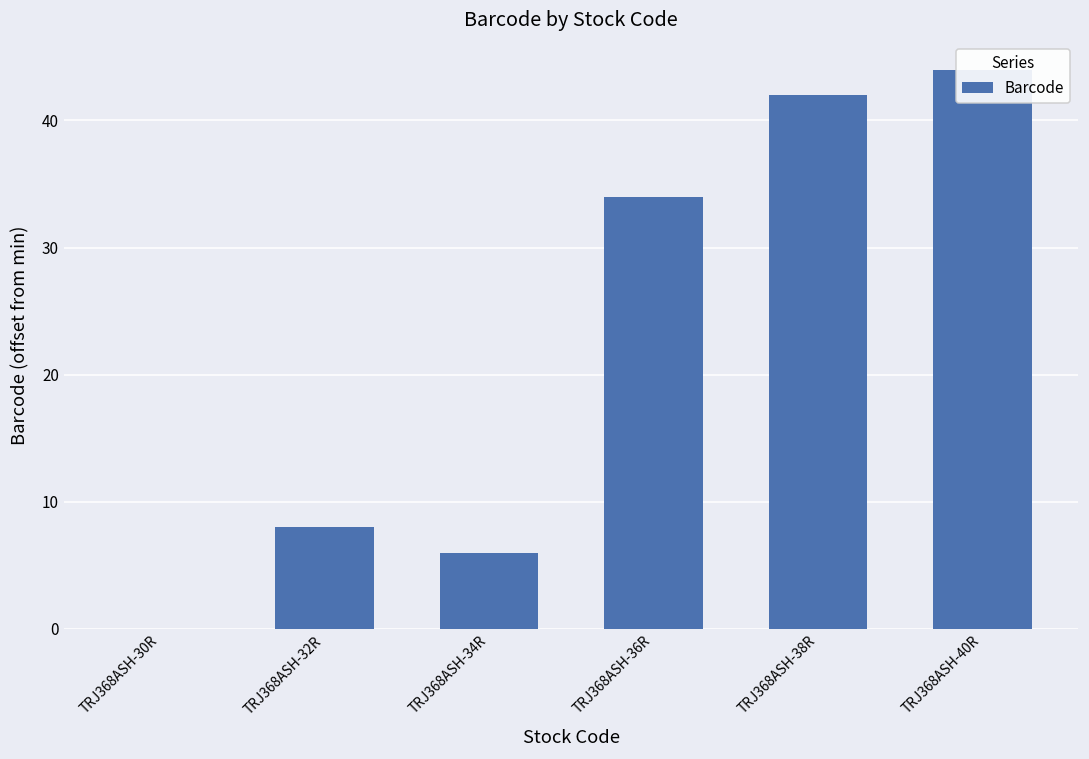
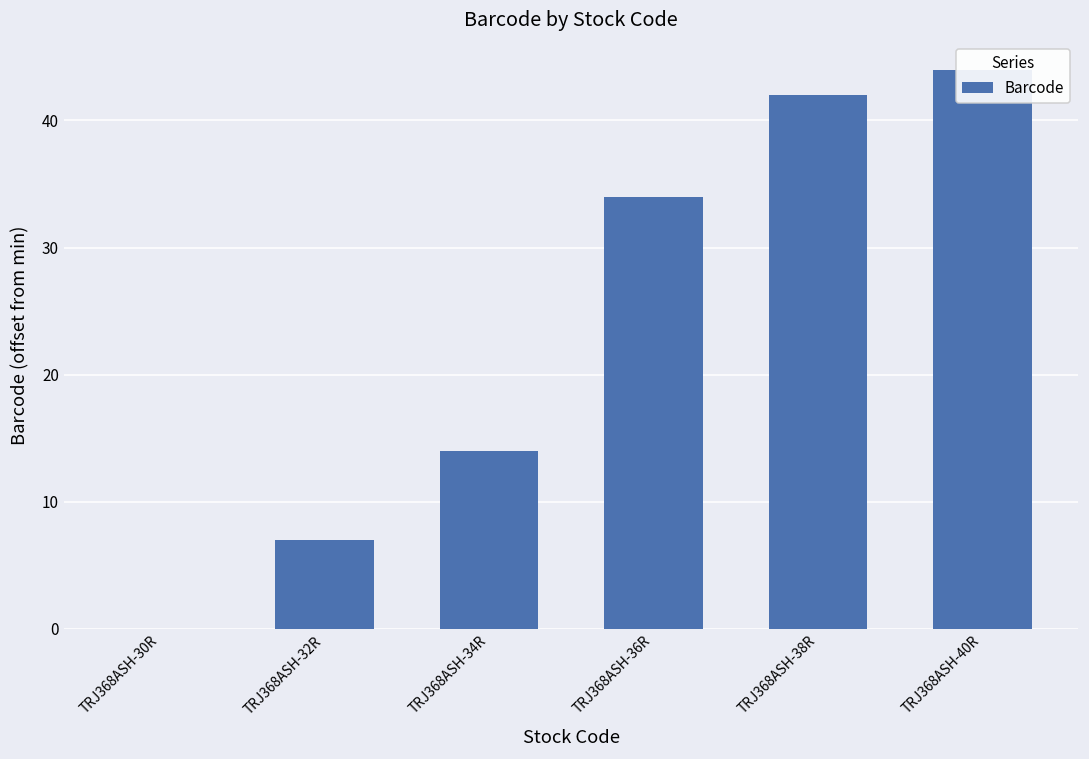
TRJ368ASH-32R: 8.0 -> 7.0
TRJ368ASH-34R: 6.0 -> 14.0
